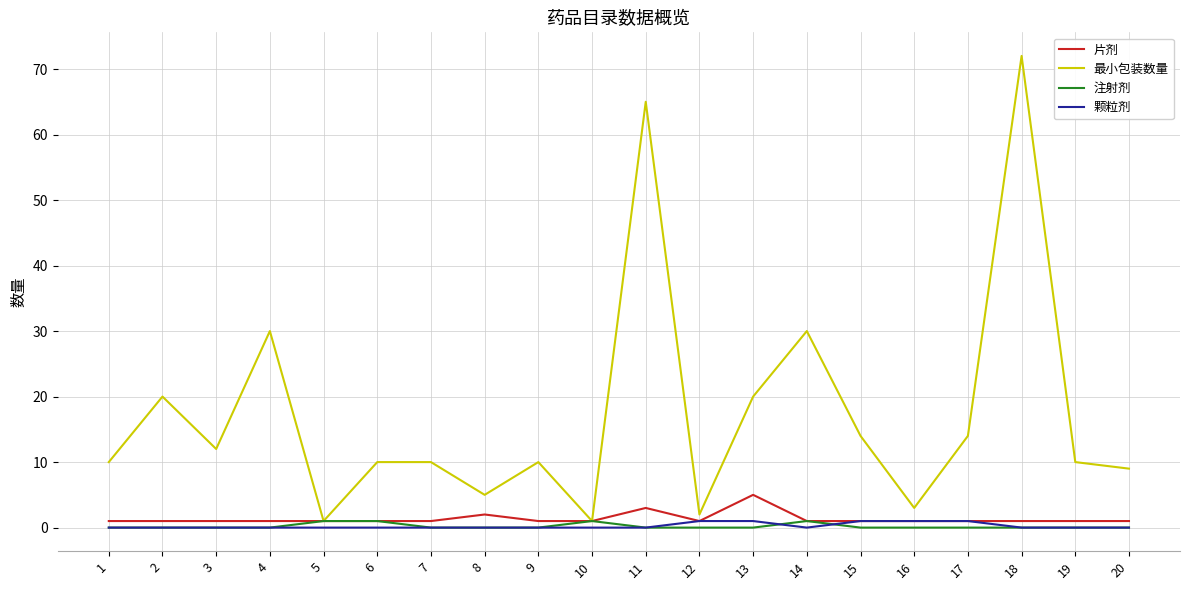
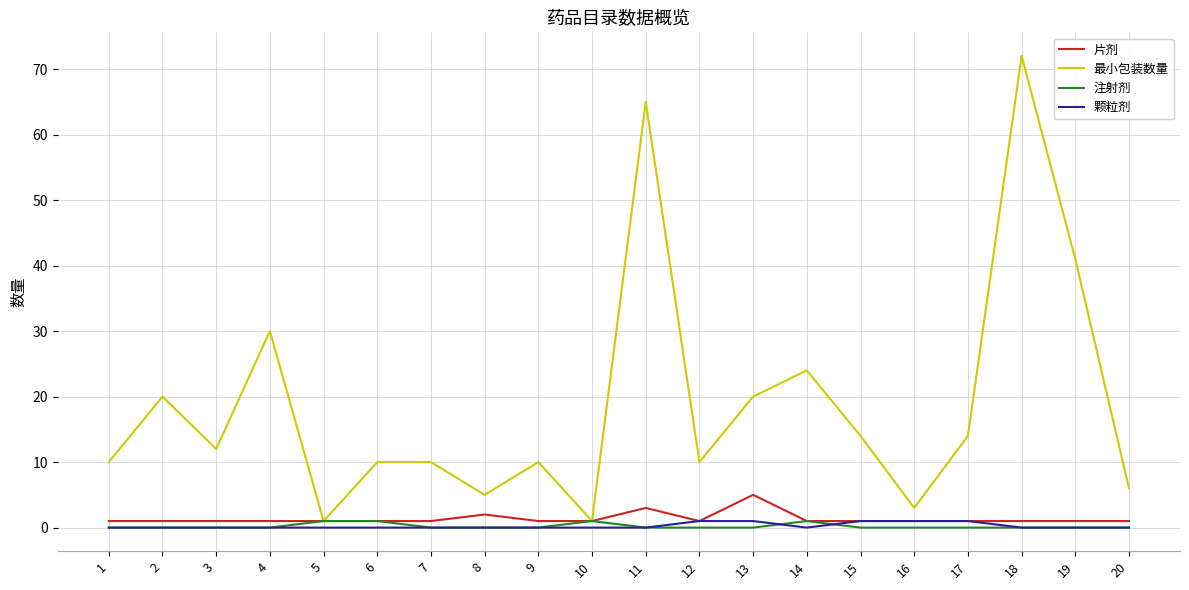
最小包装数量, 12: 2 -> 10
最小包装数量, 14: 30 -> 24
最小包装数量, 19: 10 -> 41
最小包装数量, 20: 9 -> 6
